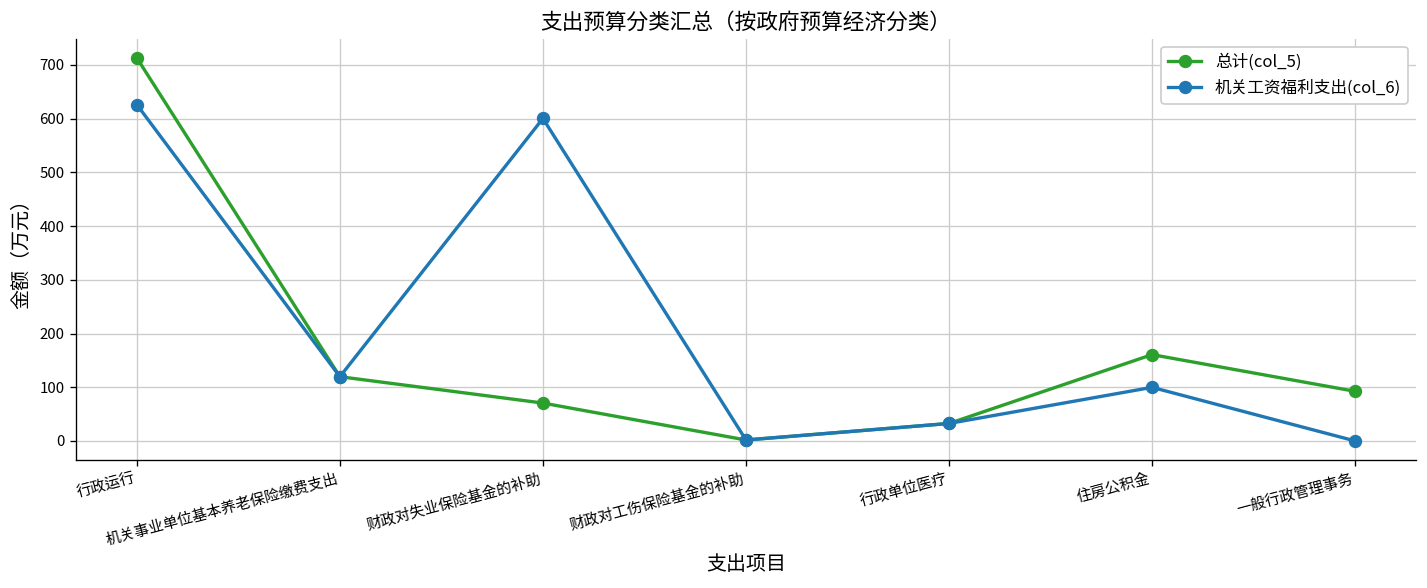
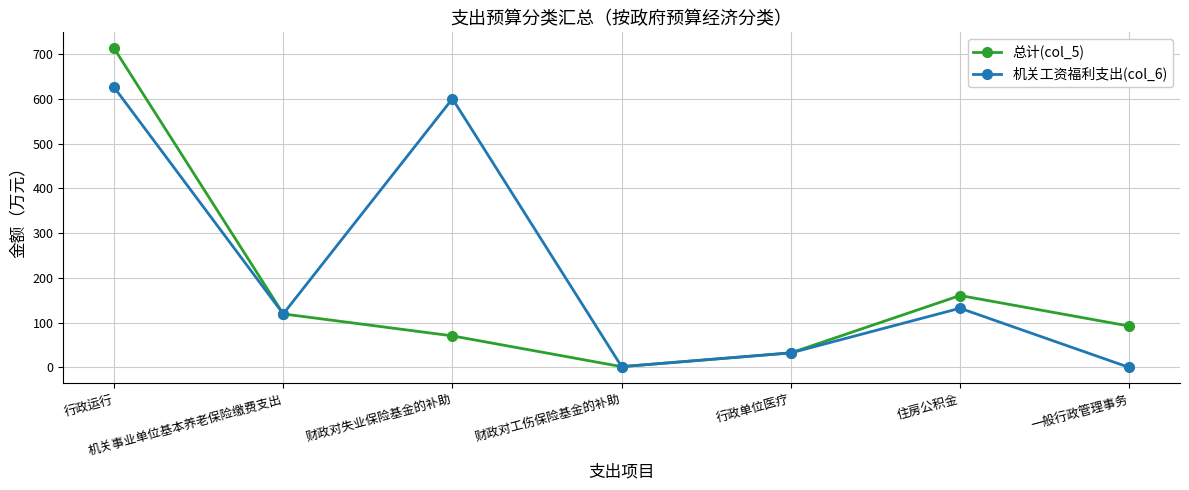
机关工资福利支出(col_6), 住房公积金: 100 -> 130
